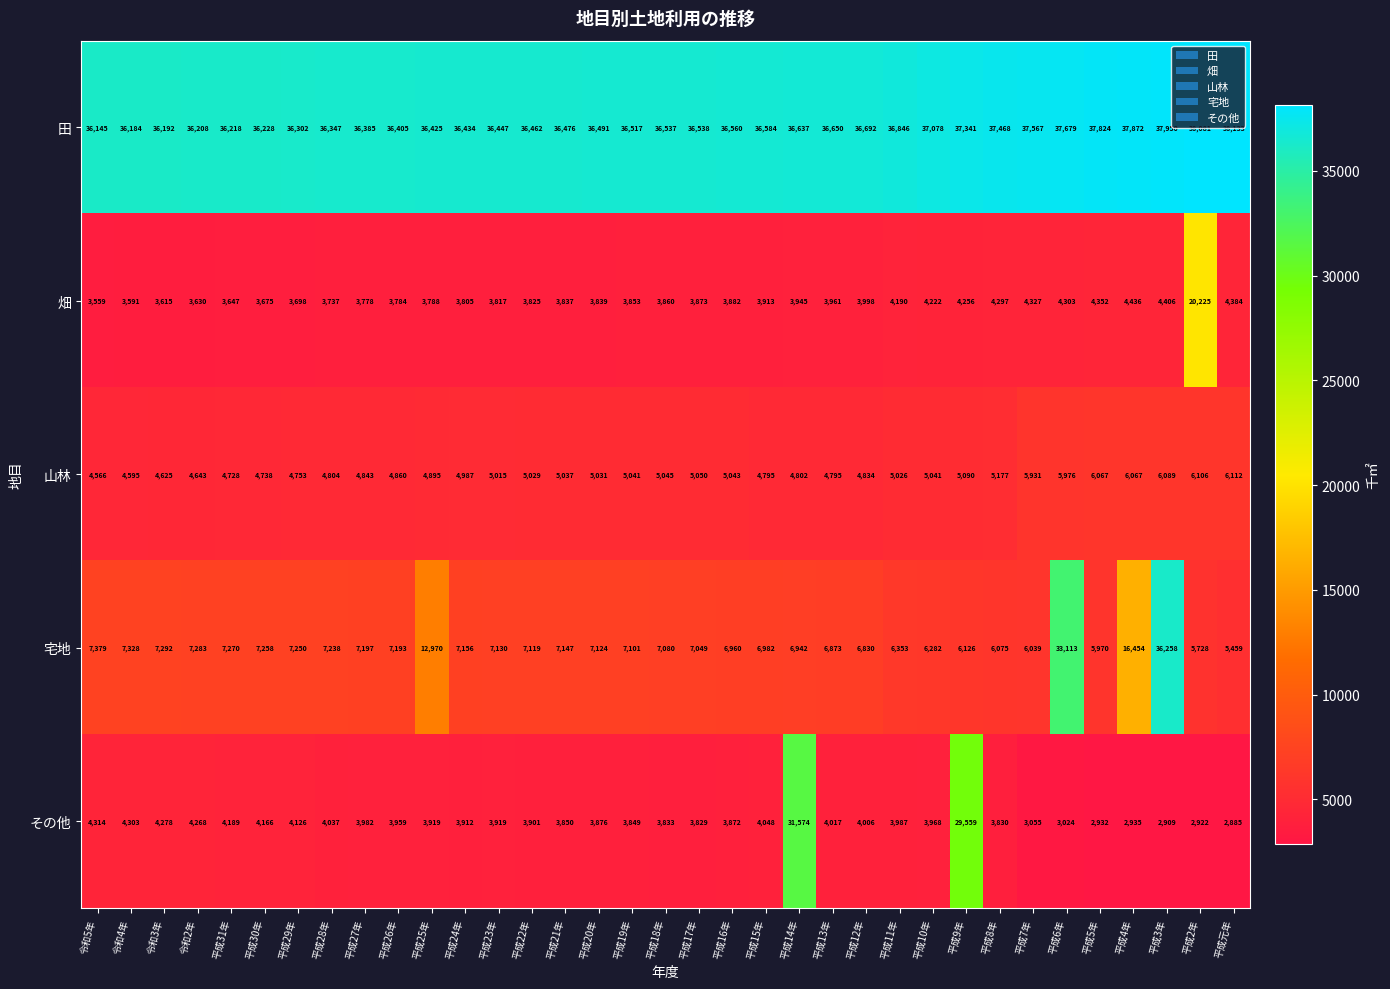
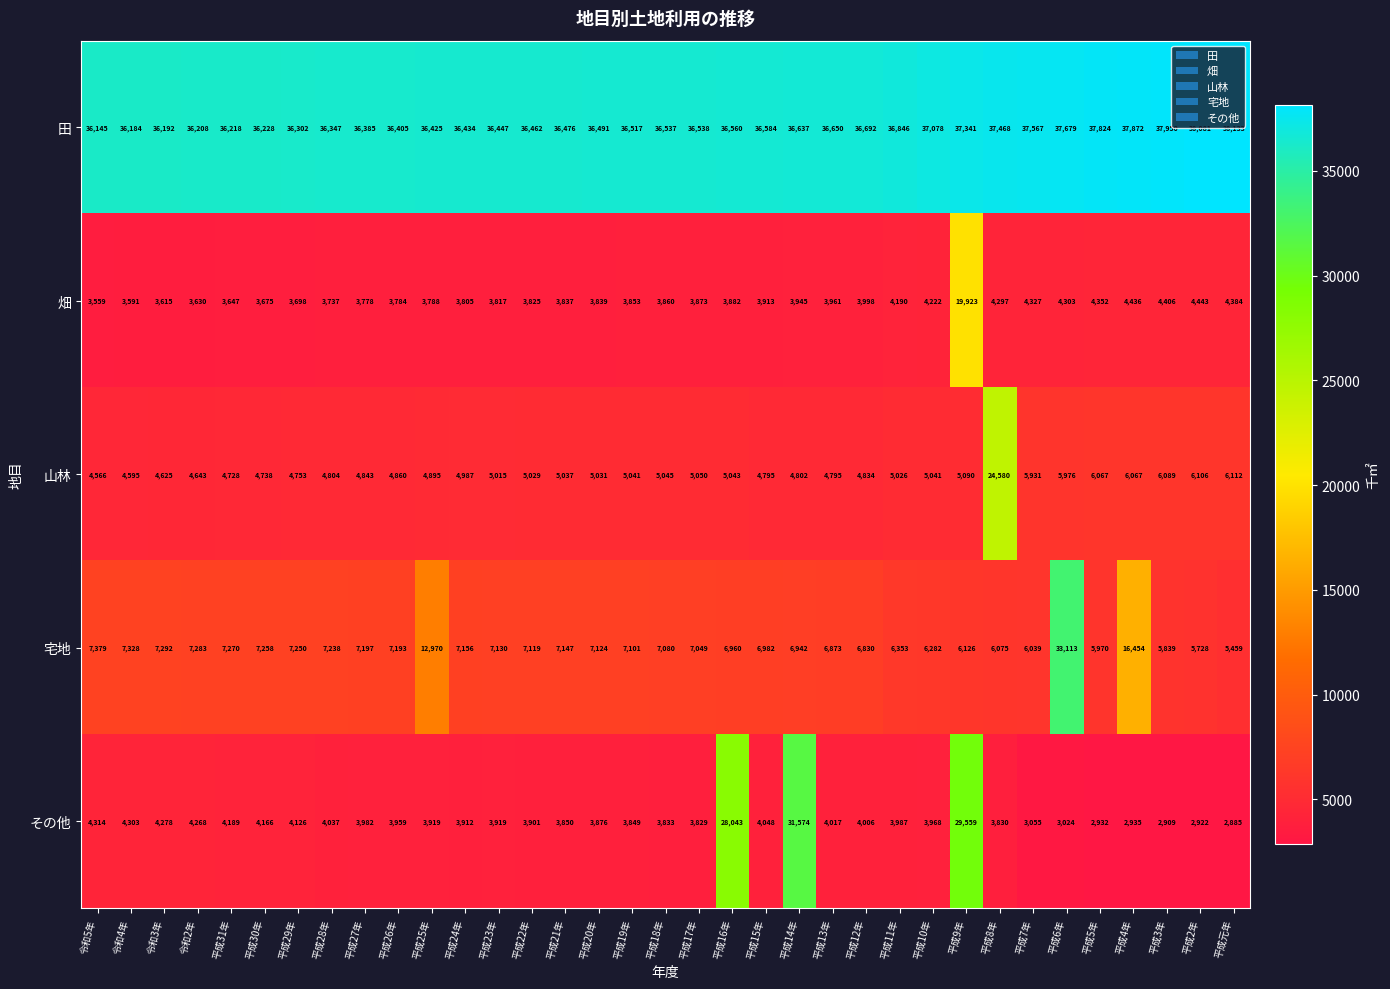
畑, 平成9年: 4,256 -> 19,923
畑, 平成2年: 20,225 -> 4,443
山林, 平成8年: 5,177 -> 24,580
宅地, 平成3年: 36,258 -> 5,839
その他, 平成16年: 3,872 -> 28,043
